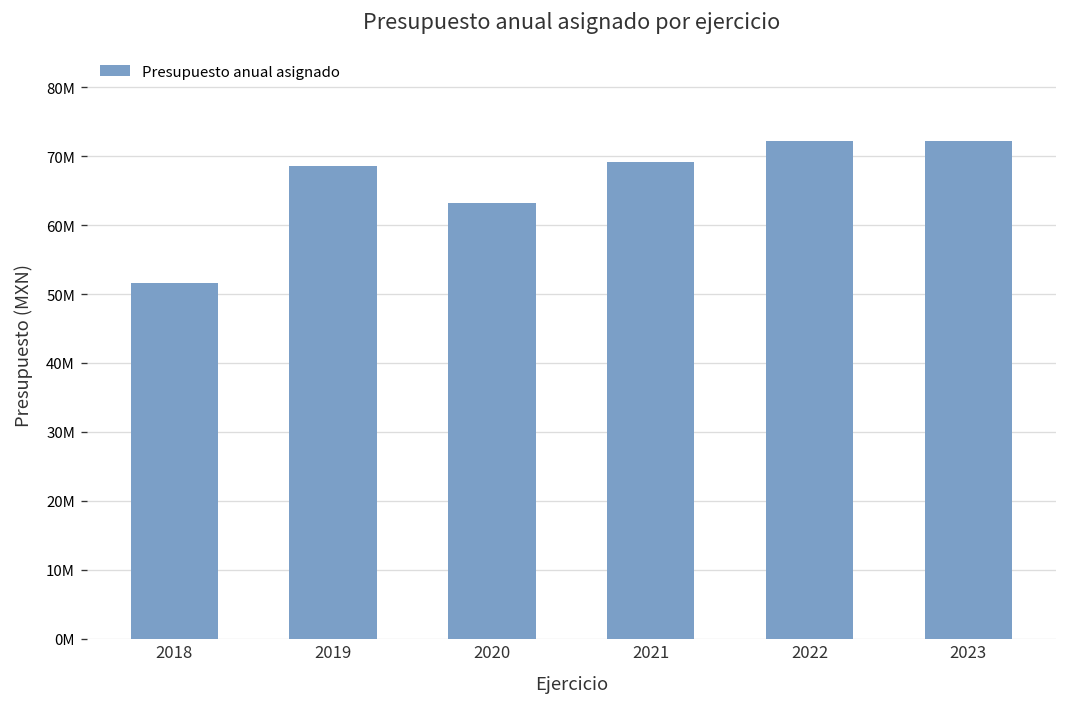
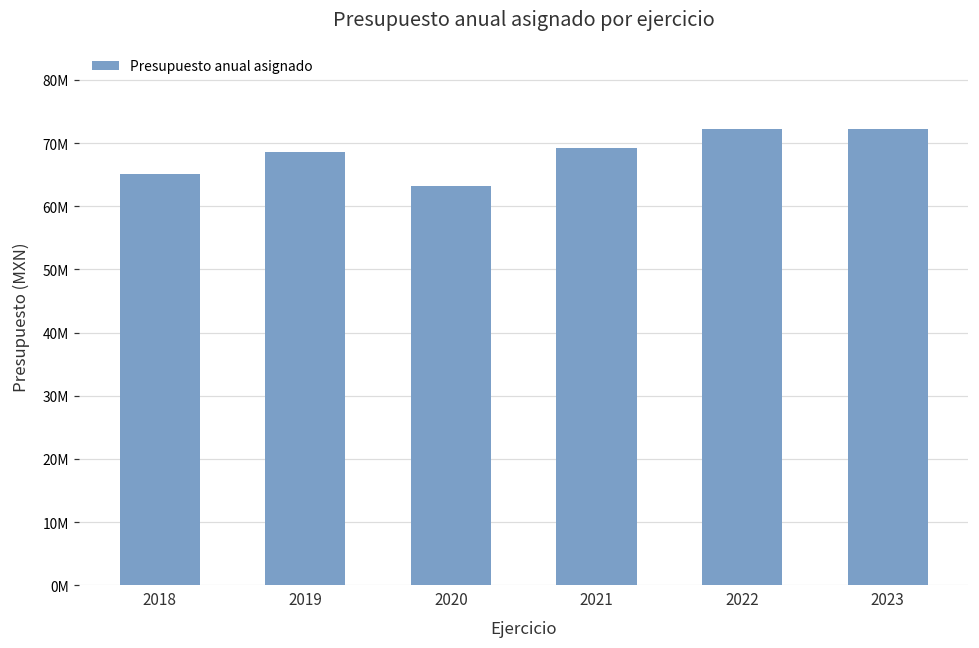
2018: 52000000 -> 65000000
